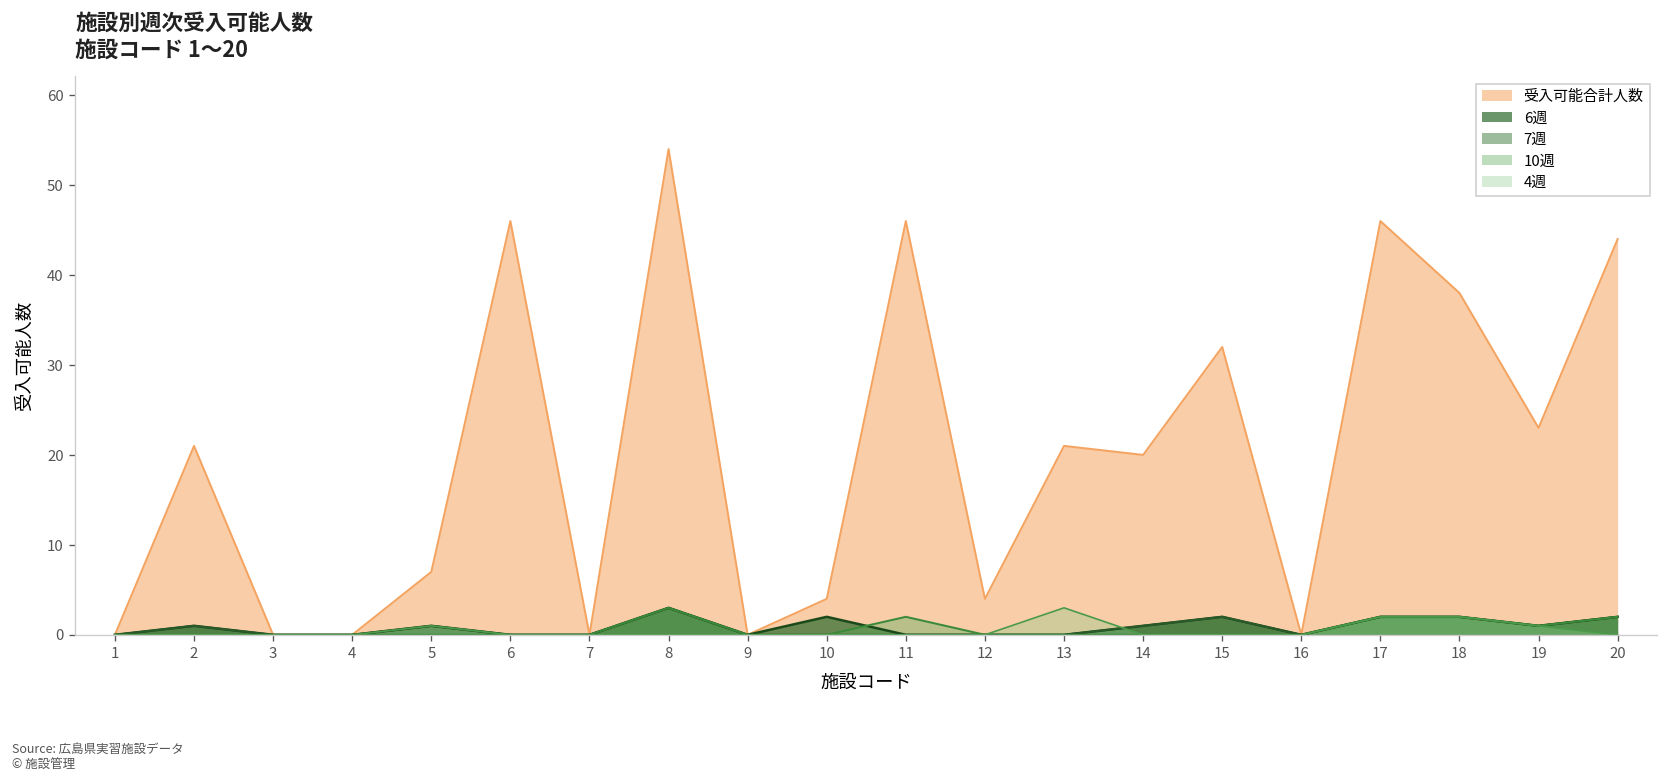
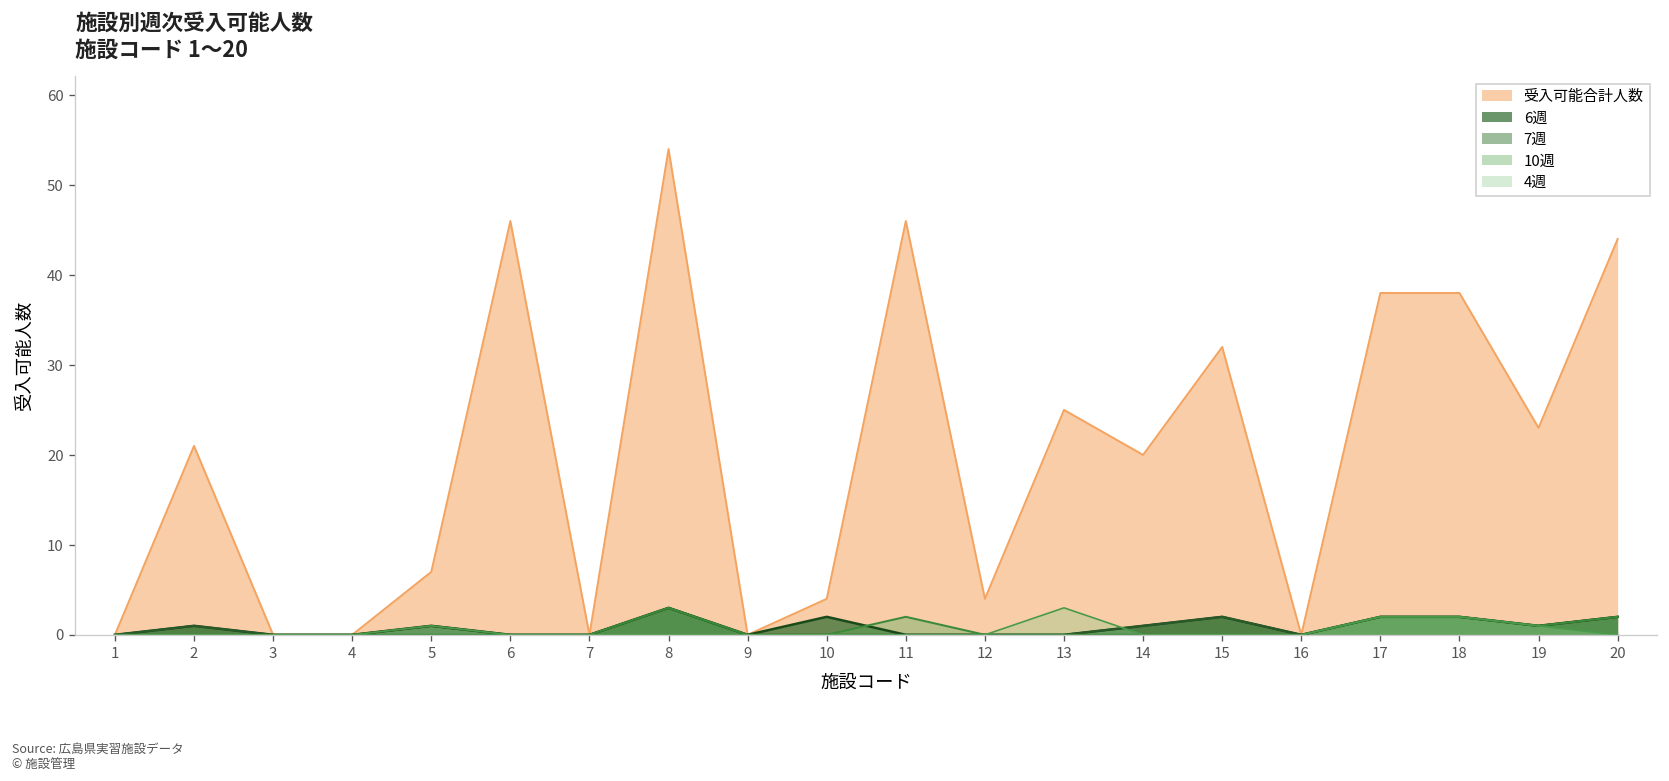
受入可能合計人数, 13: 21 -> 25
受入可能合計人数, 17: 46 -> 38
